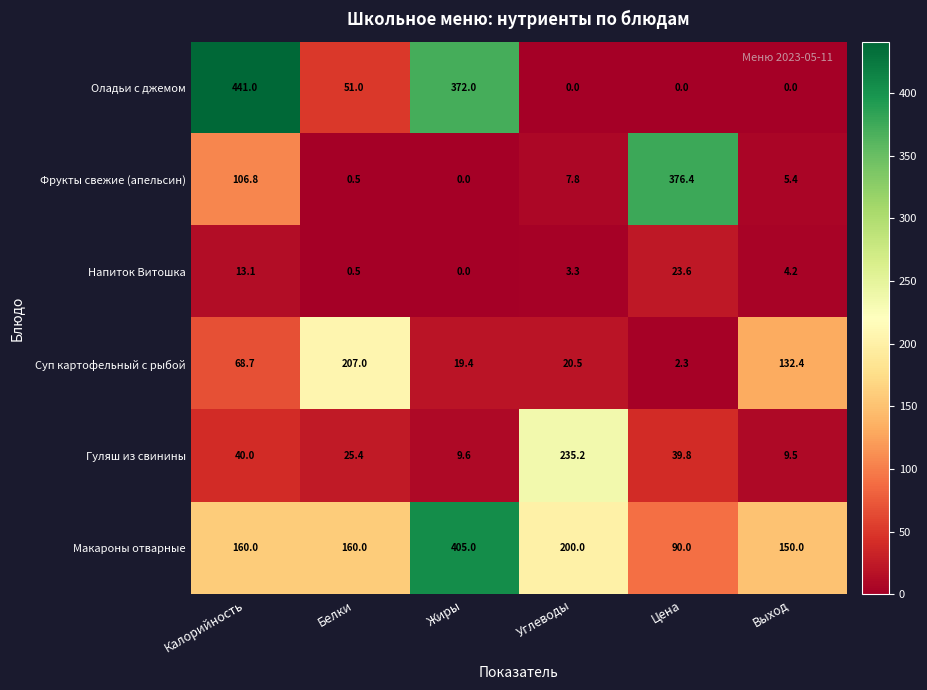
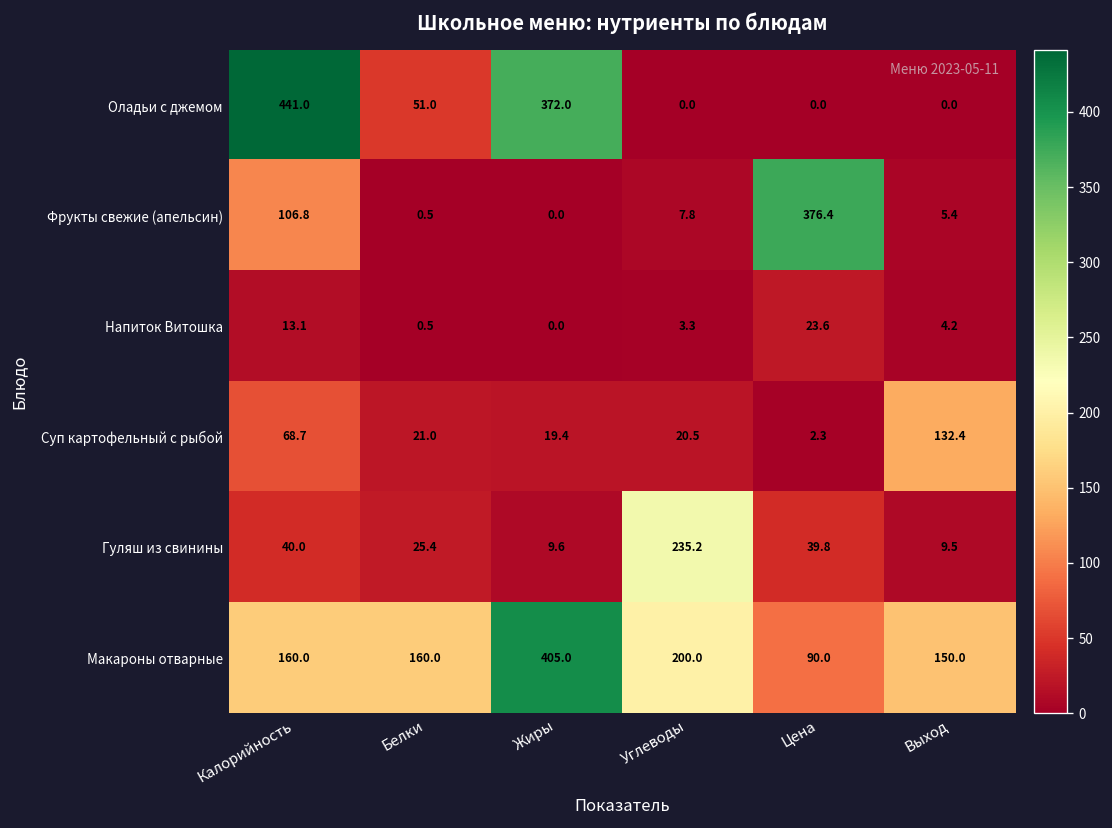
Суп картофельный с рыбой, Белки: 207.0 -> 21.0
